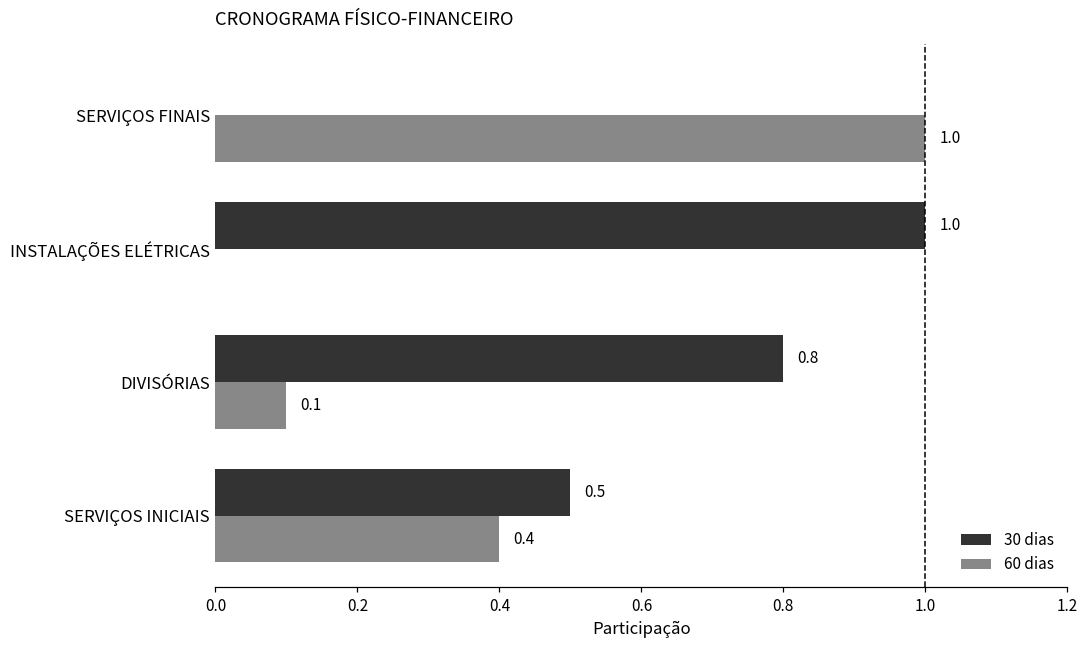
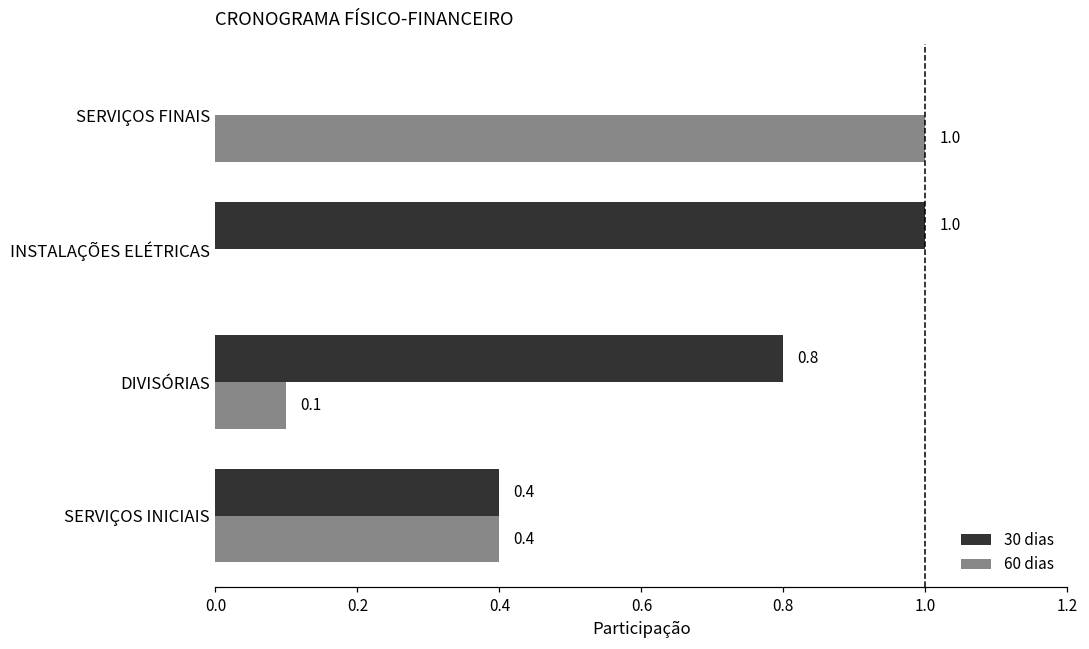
30 dias, SERVIÇOS INICIAIS: 0.5 -> 0.4
